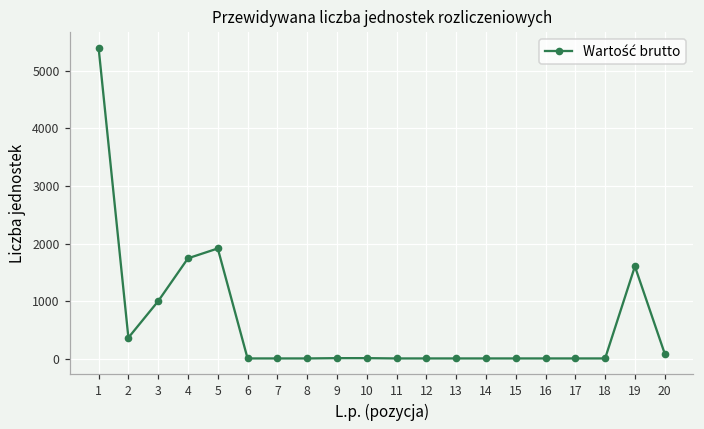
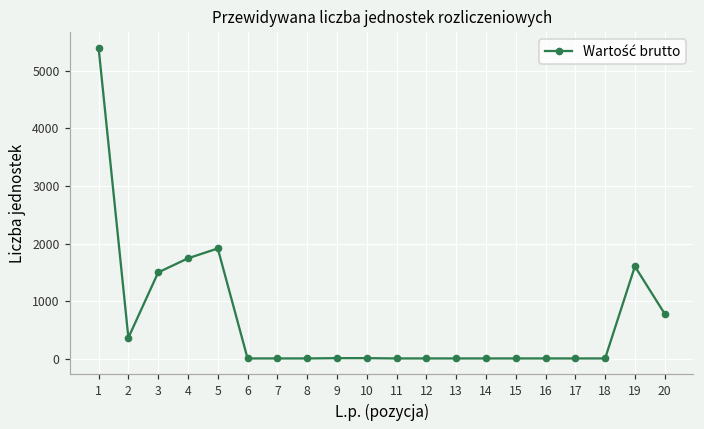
3: 1000 -> 1500
20: 100 -> 800
